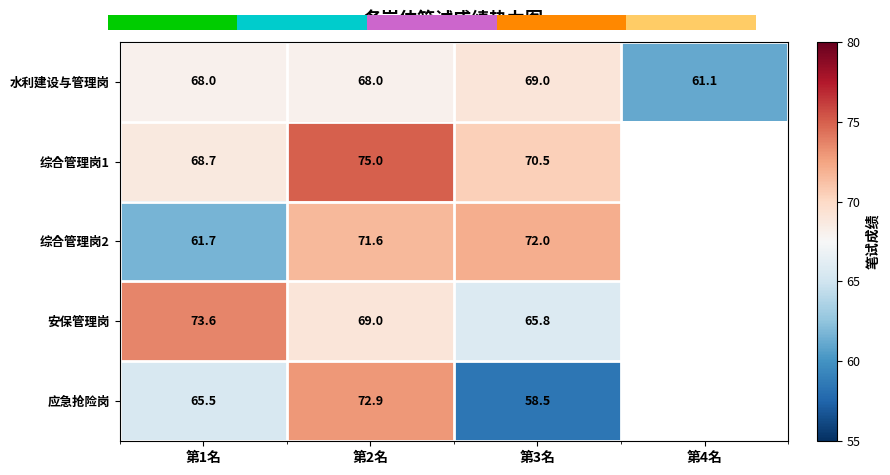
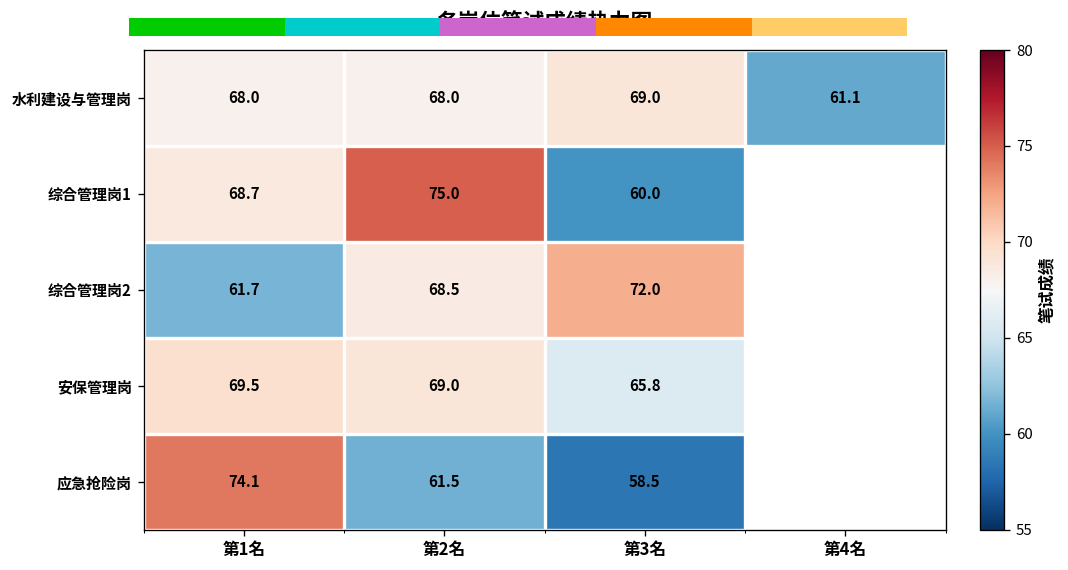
各岗位笔试成绩热力图, 综合管理岗1, 第3名: 70.5 -> 60.0
各岗位笔试成绩热力图, 综合管理岗2, 第2名: 71.6 -> 68.5
各岗位笔试成绩热力图, 安保管理岗, 第1名: 73.6 -> 69.5
各岗位笔试成绩热力图, 应急抢险岗, 第1名: 65.5 -> 74.1
各岗位笔试成绩热力图, 应急抢险岗, 第2名: 72.9 -> 61.5
